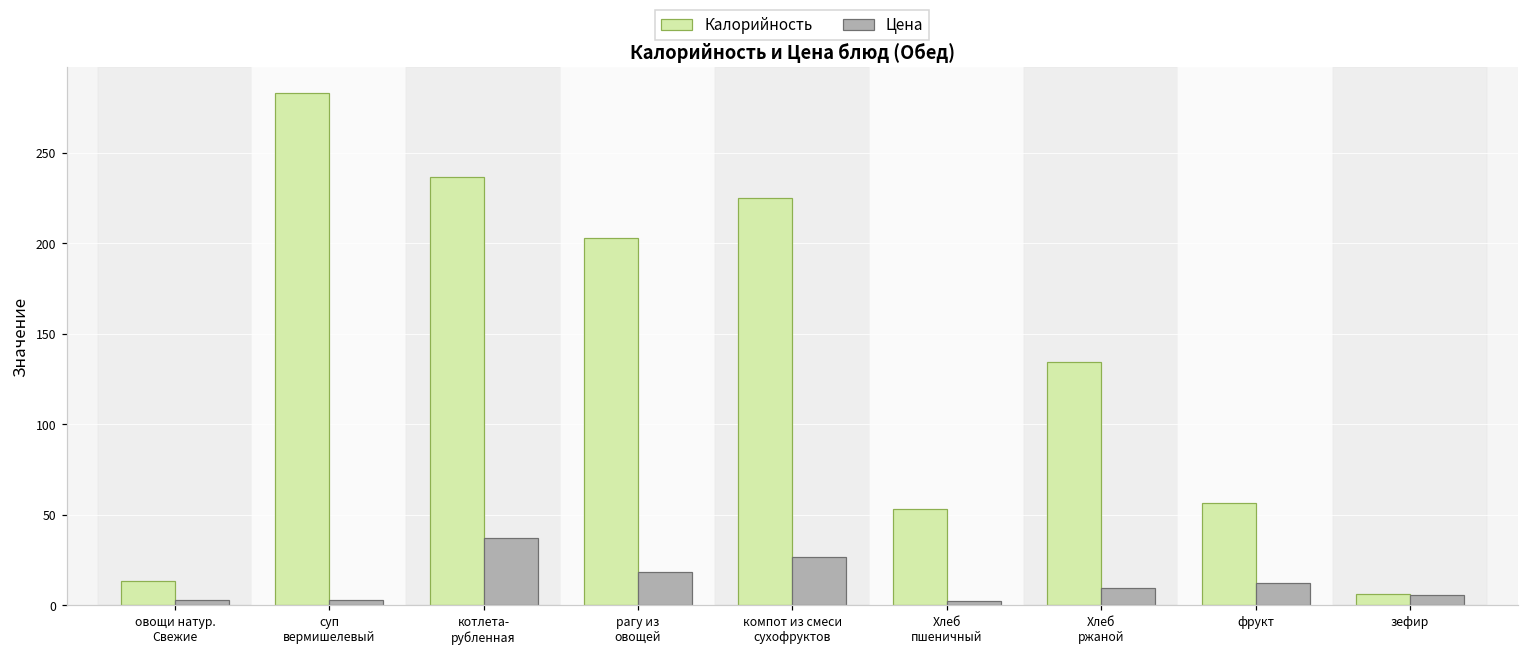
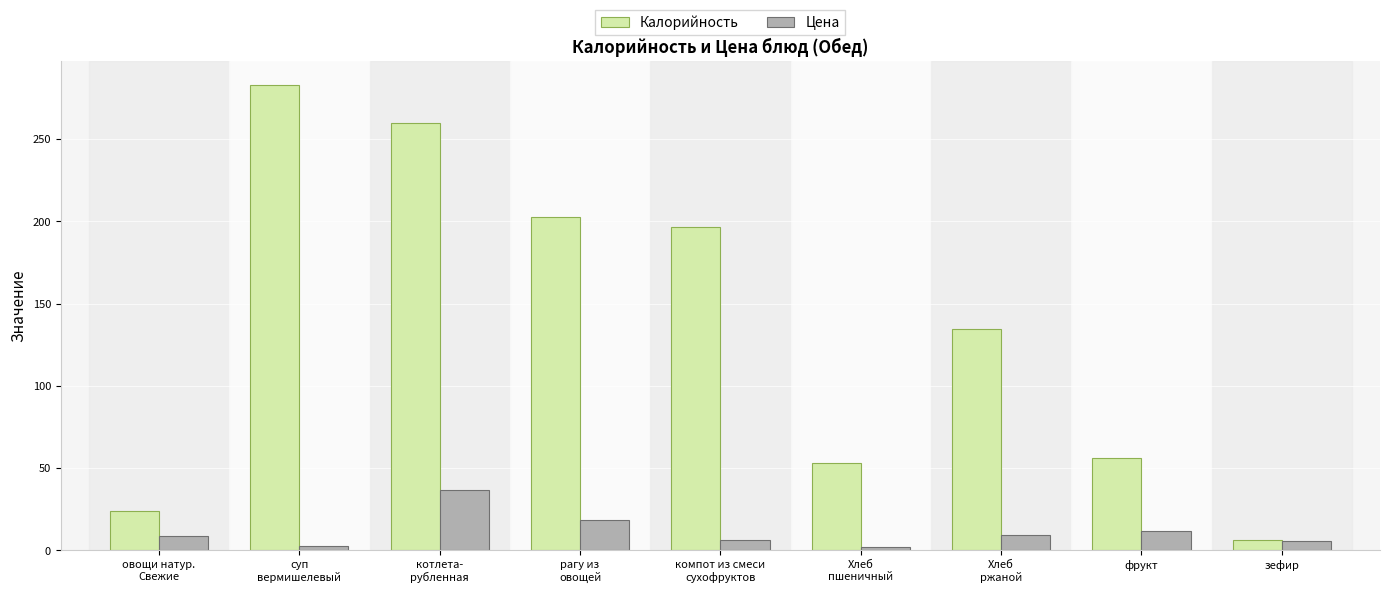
Калорийность, овощи натур. Свежие: 13 -> 24
Цена, овощи натур. Свежие: 3 -> 8
Калорийность, котлета- рубленная: 237 -> 260
Калорийность, компот из смеси сухофруктов: 225 -> 196
Цена, компот из смеси сухофруктов: 27 -> 6
